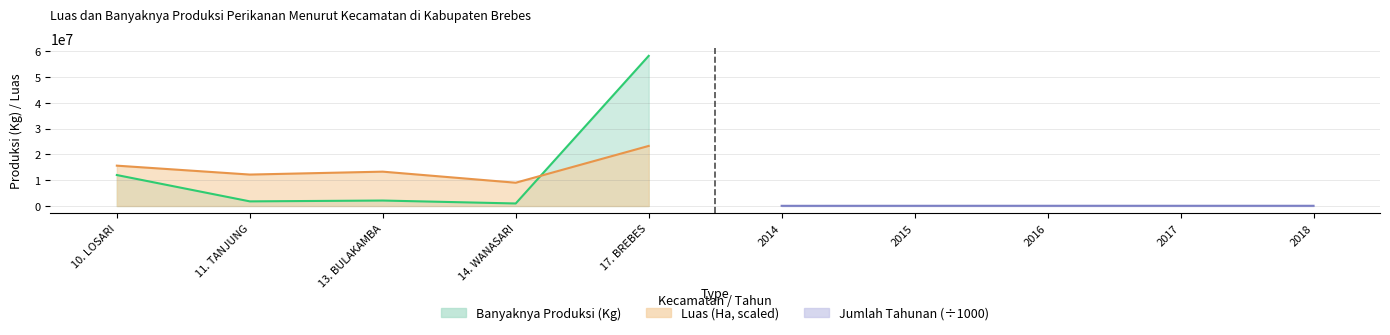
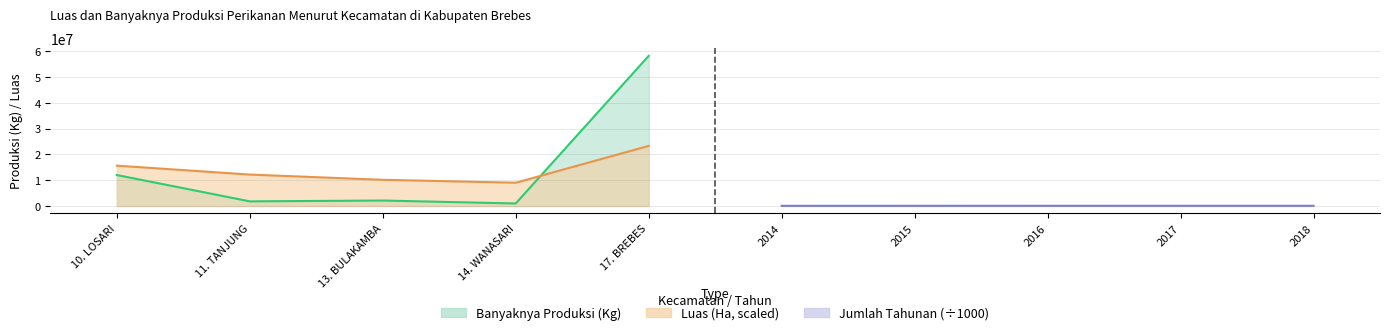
Luas (Ha, scaled), 13. BULAKAMBA: 13000000 -> 10000000
